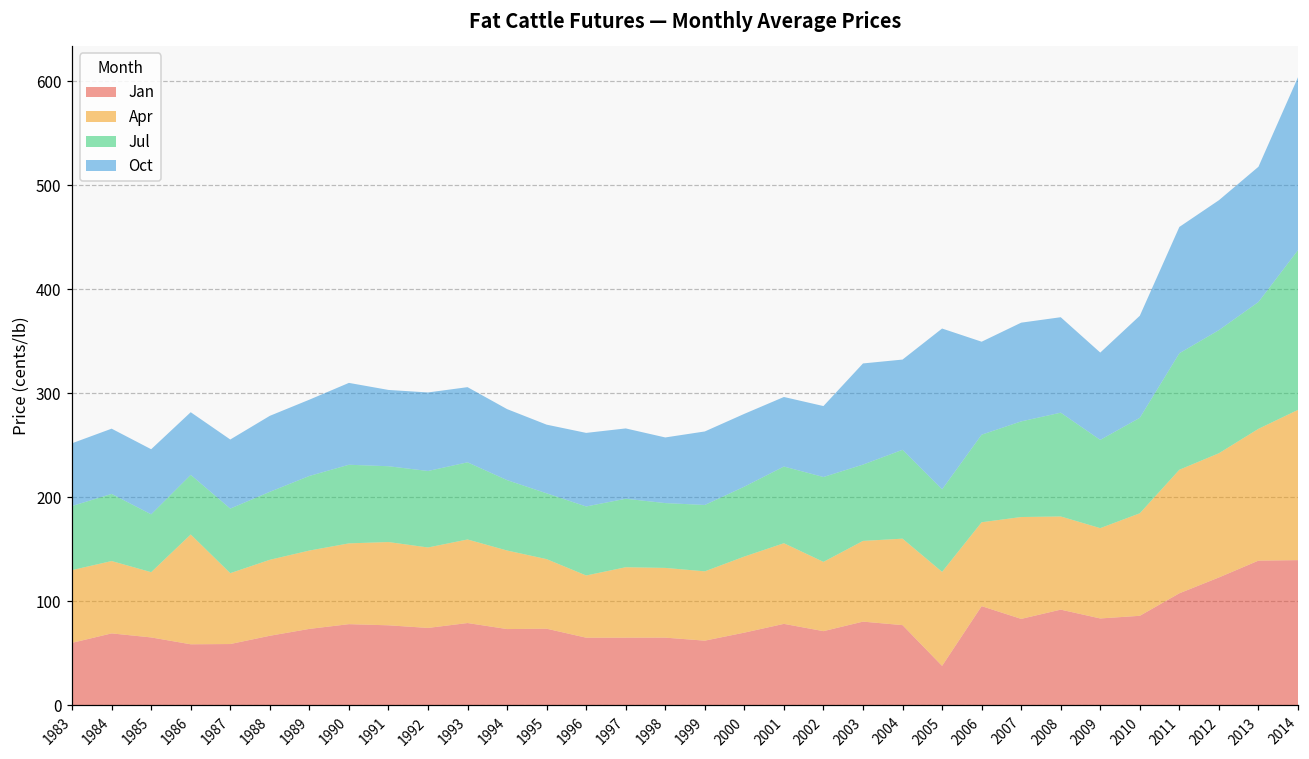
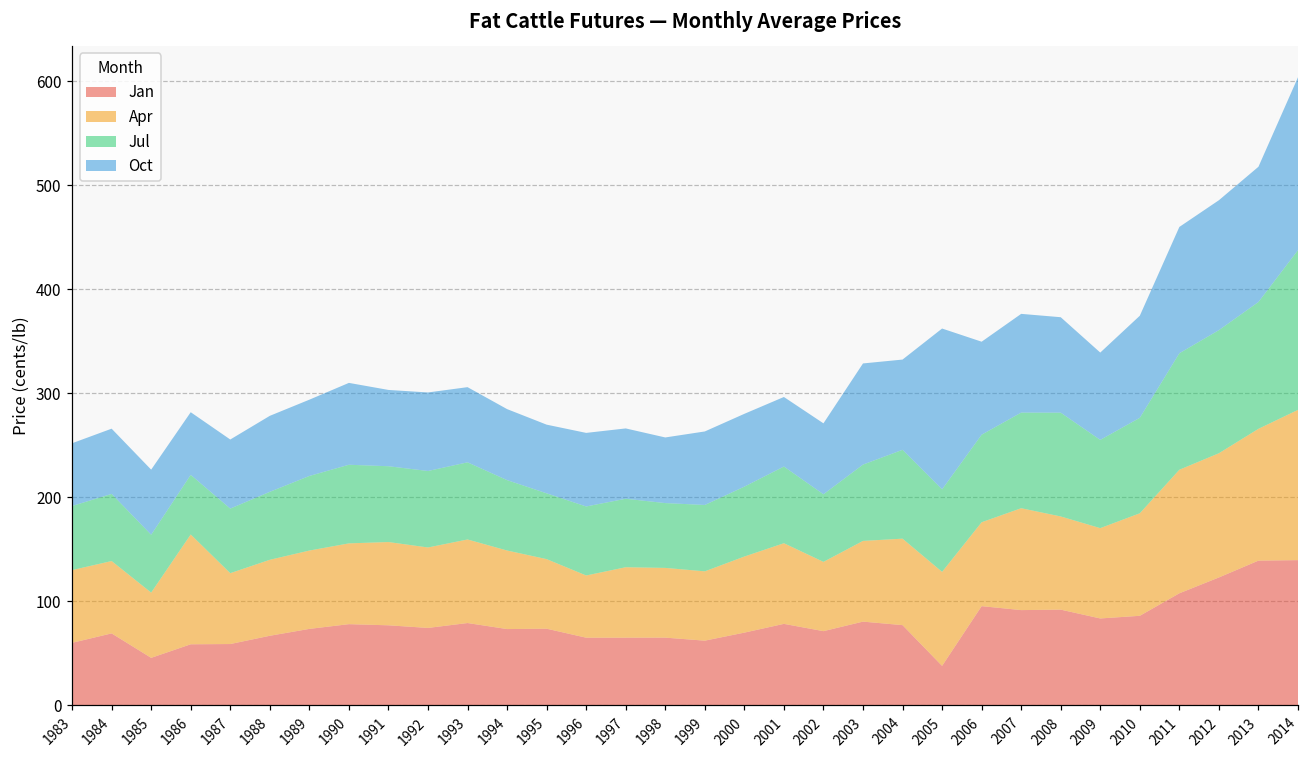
Jan, 1985: 70 -> 50
Jul, 2002: 80 -> 60
Jan, 2007: 80 -> 90
